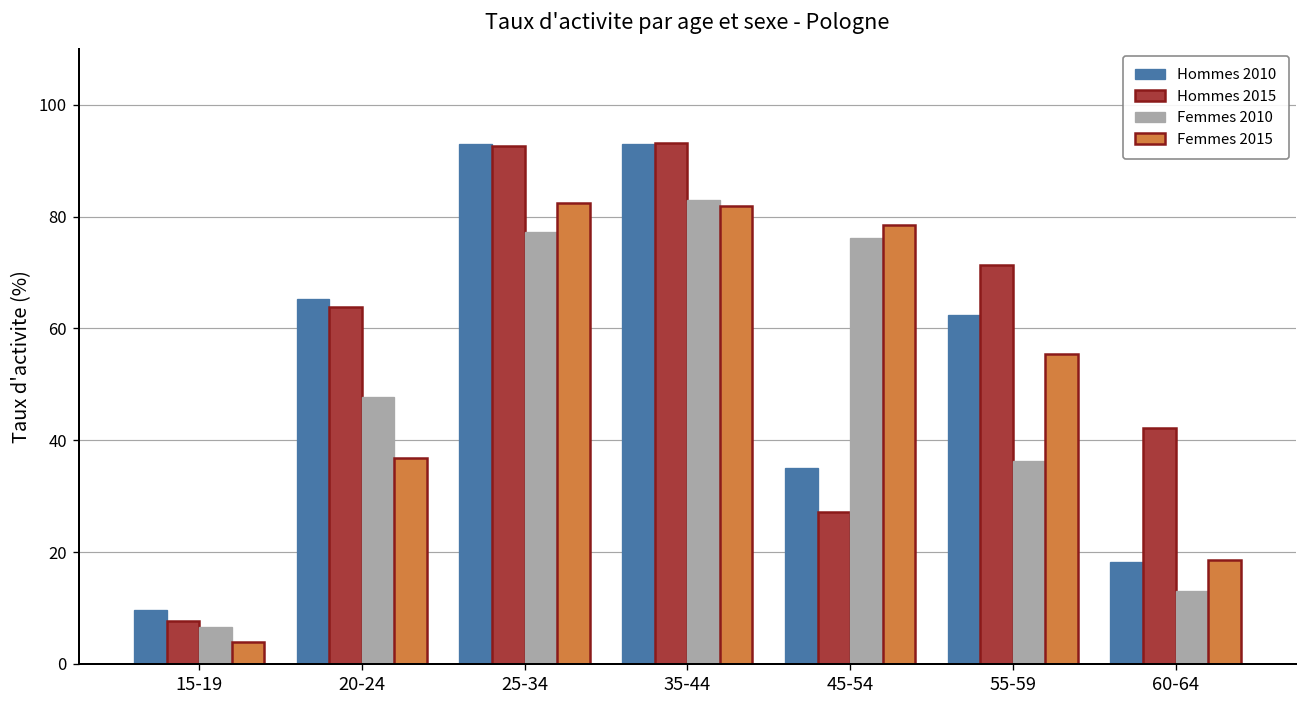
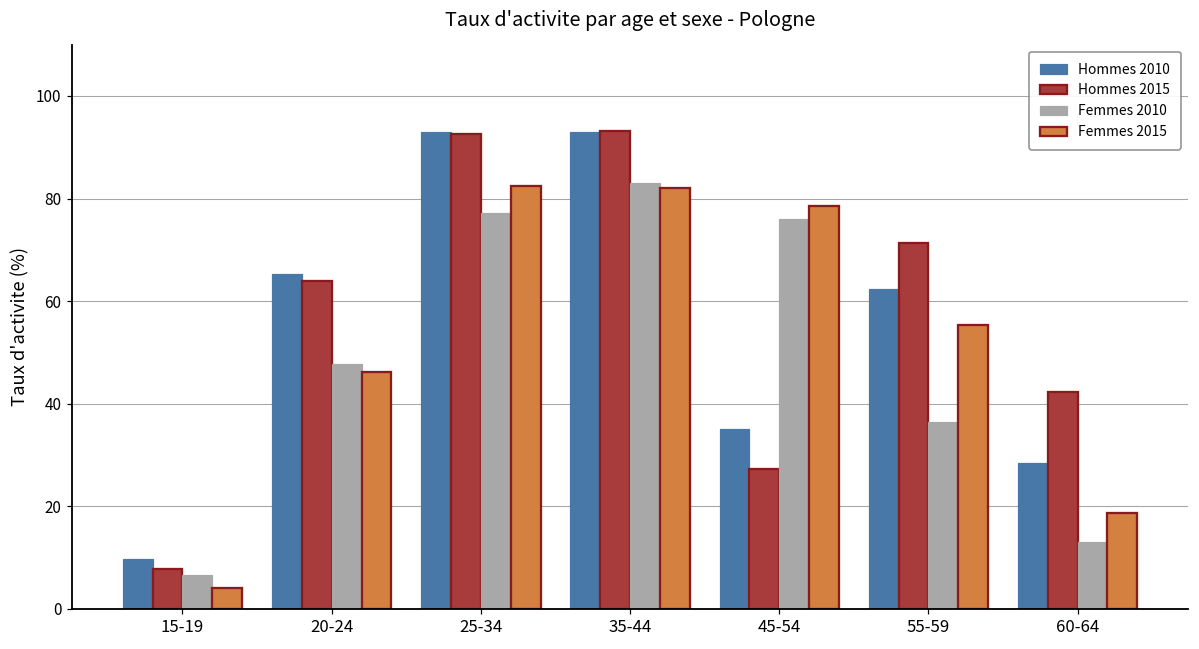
Femmes 2015, 20-24: 37 -> 46
Hommes 2010, 60-64: 18 -> 28
